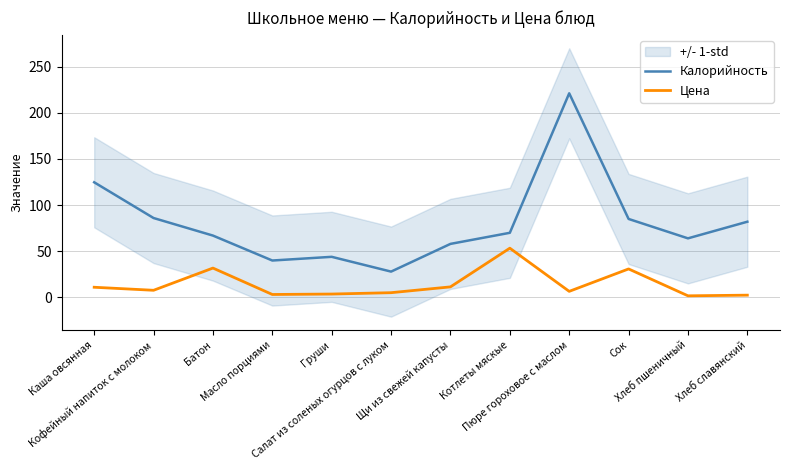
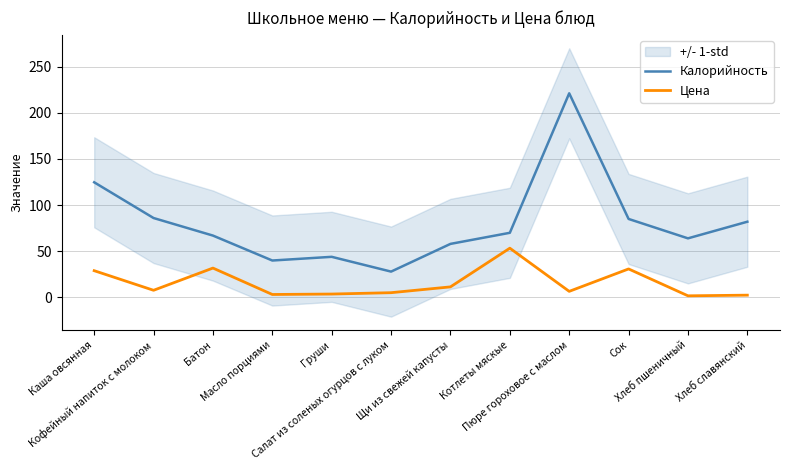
Цена, Каша овсянная: 10 -> 30
